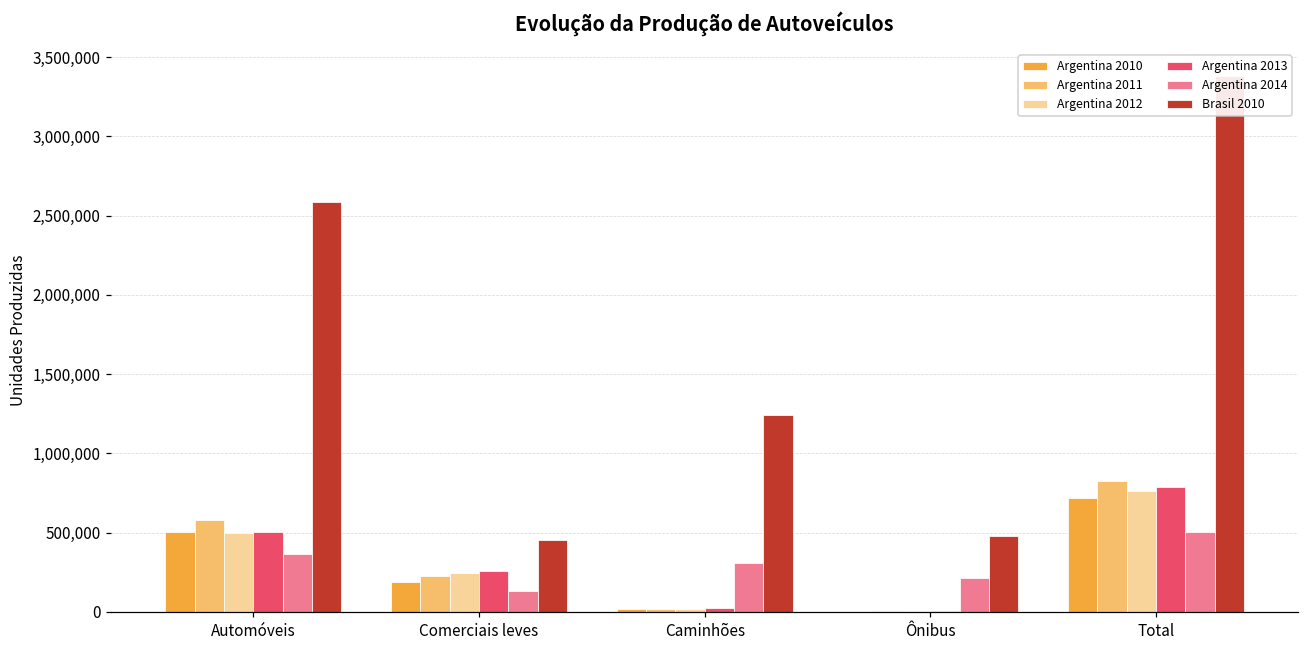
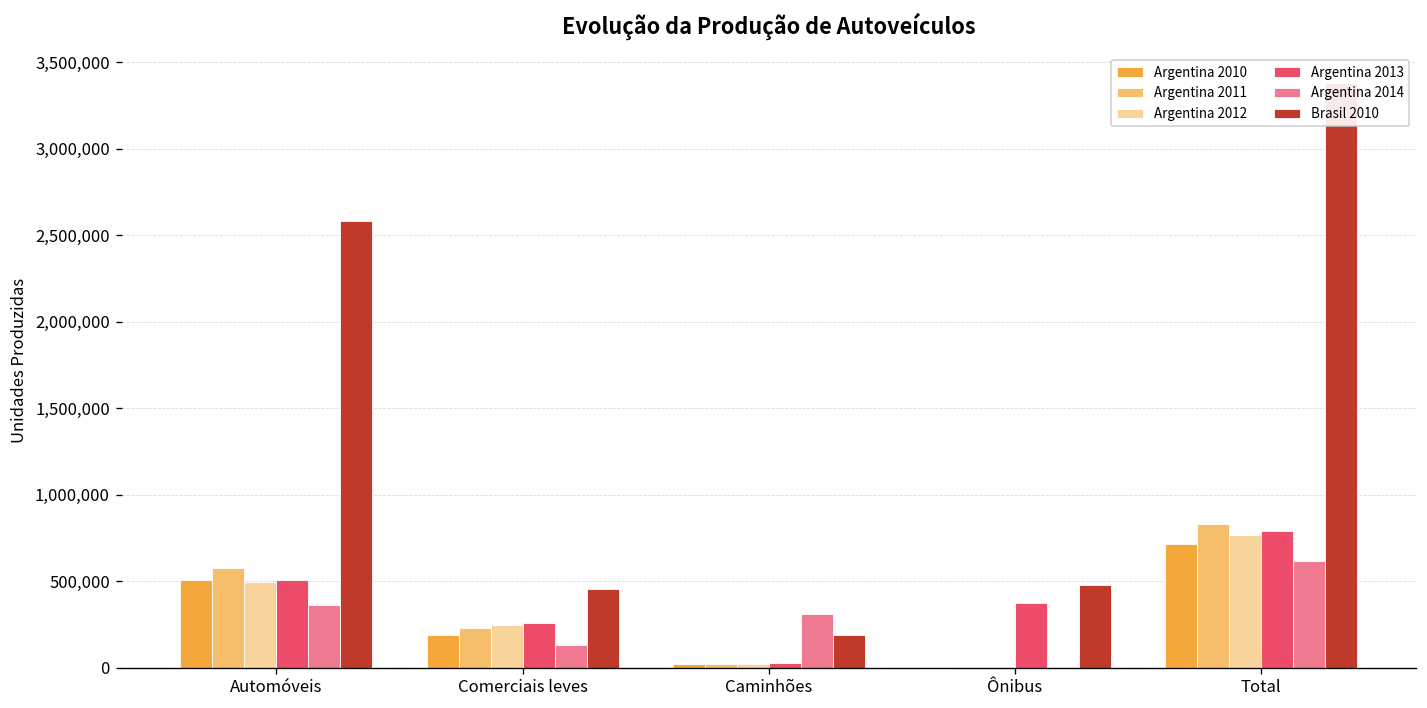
Brasil 2010, Caminhões: 1,240,000 -> 190,000
Argentina 2013, Ônibus: 0 -> 370,000
Argentina 2014, Ônibus: 220,000 -> 0
Argentina 2014, Total: 510,000 -> 620,000
